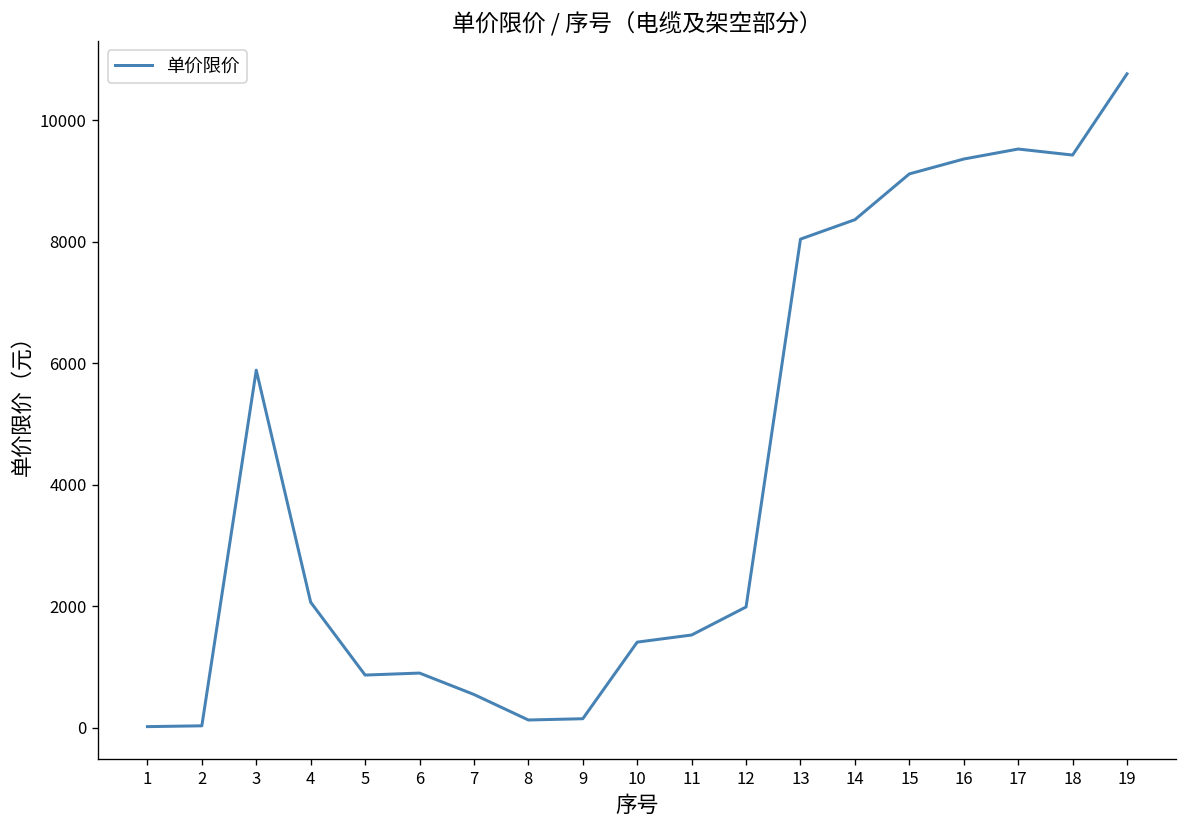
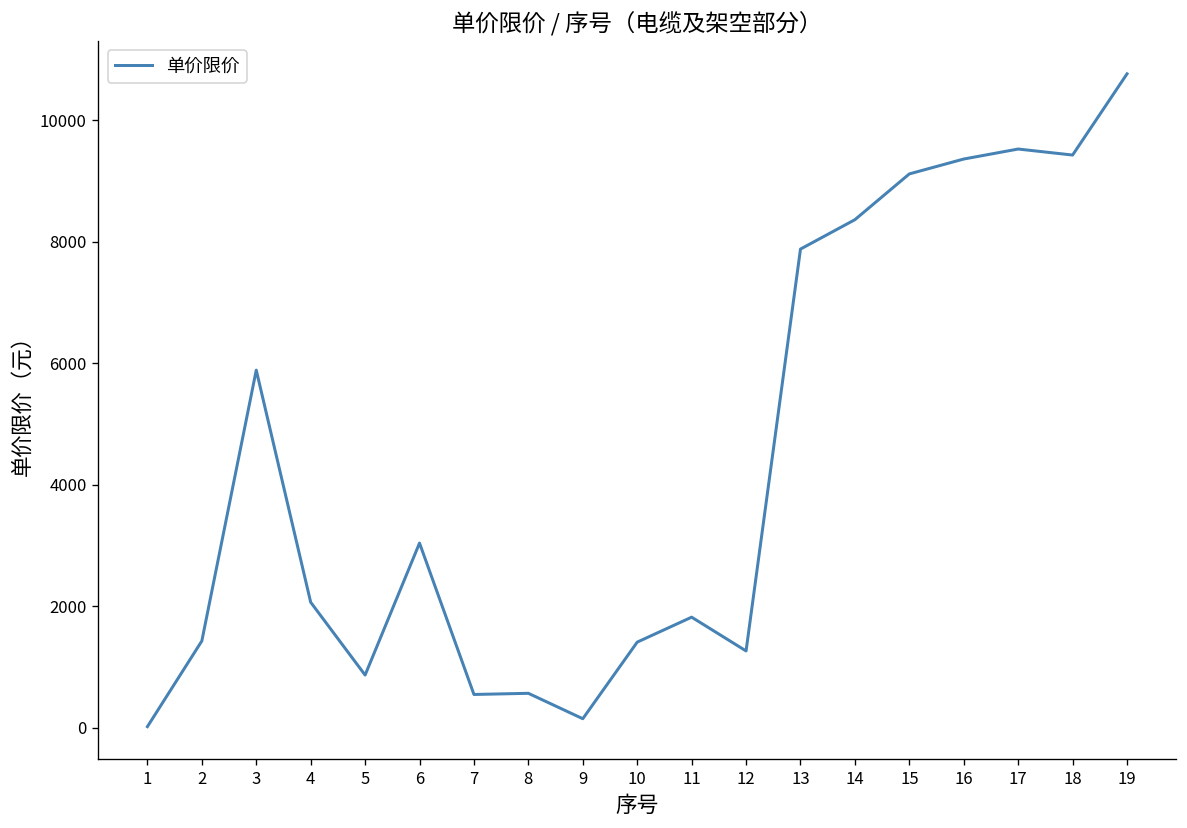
2: 0 -> 1400
6: 900 -> 3000
8: 100 -> 600
11: 1500 -> 1800
12: 2000 -> 1300
13: 8000 -> 7900
